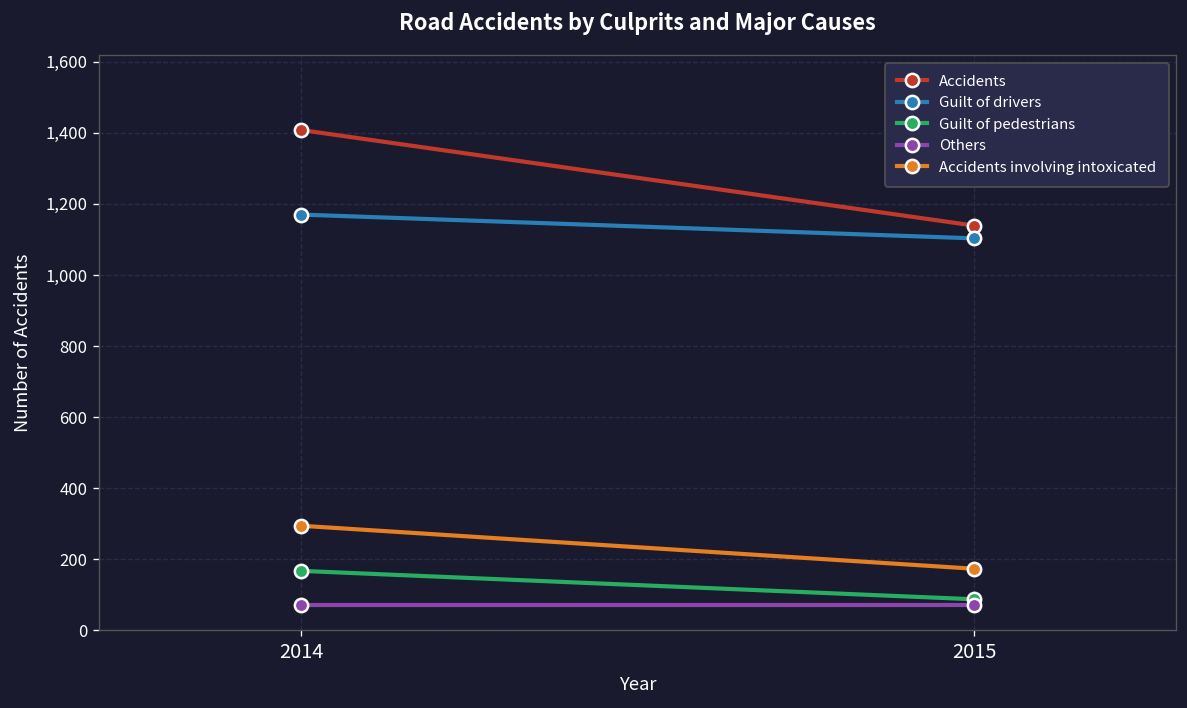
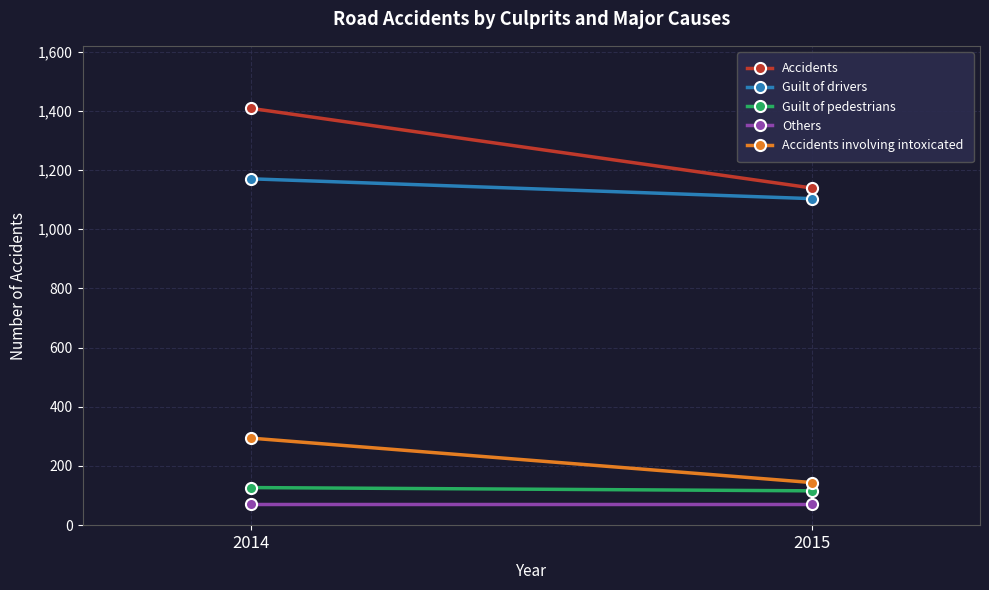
Guilt of pedestrians, 2014: 170 -> 130
Guilt of pedestrians, 2015: 90 -> 120
Accidents involving intoxicated, 2015: 170 -> 140
